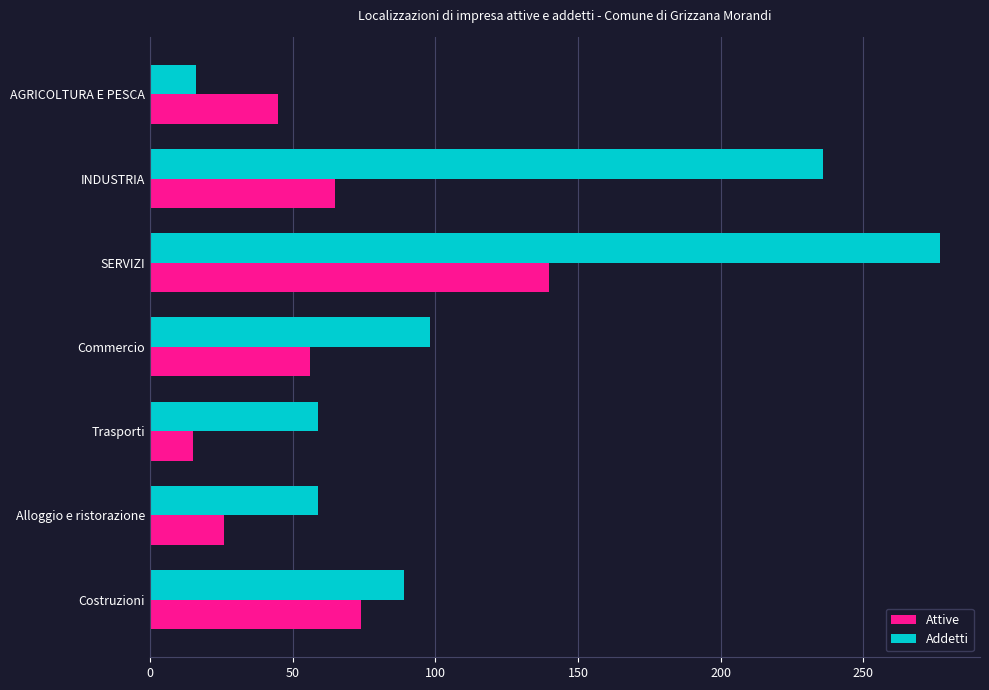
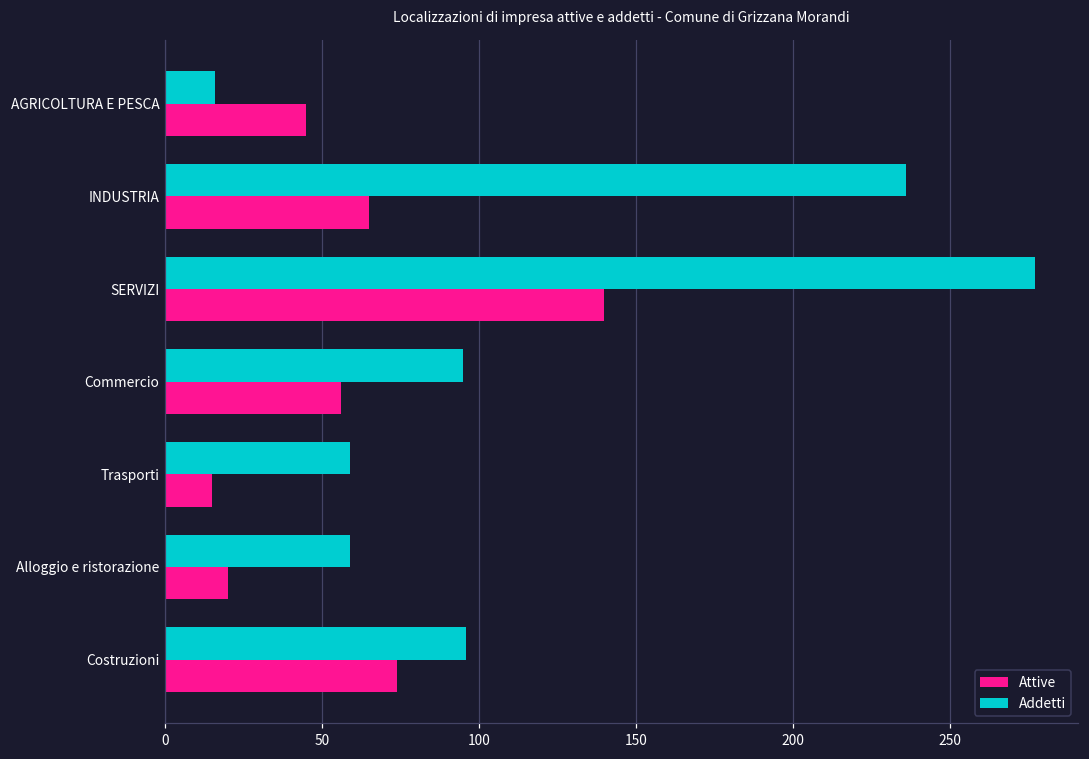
Addetti, Commercio: 98 -> 95
Attive, Alloggio e ristorazione: 26 -> 20
Addetti, Costruzioni: 89 -> 96
